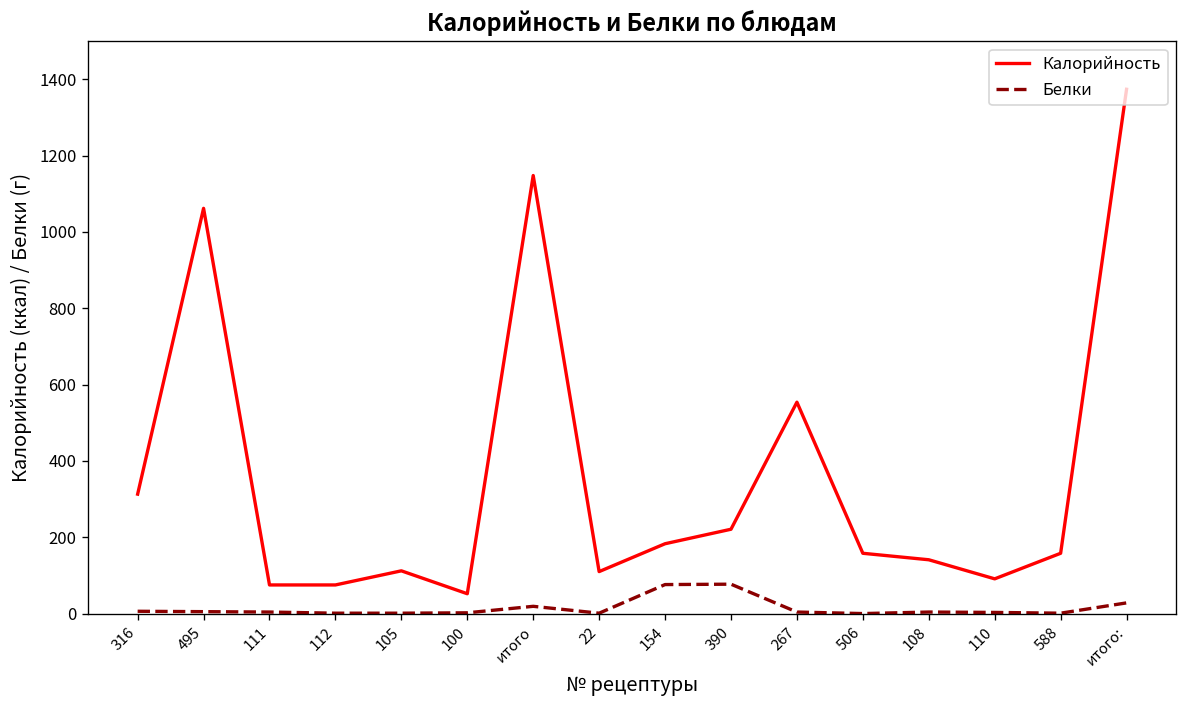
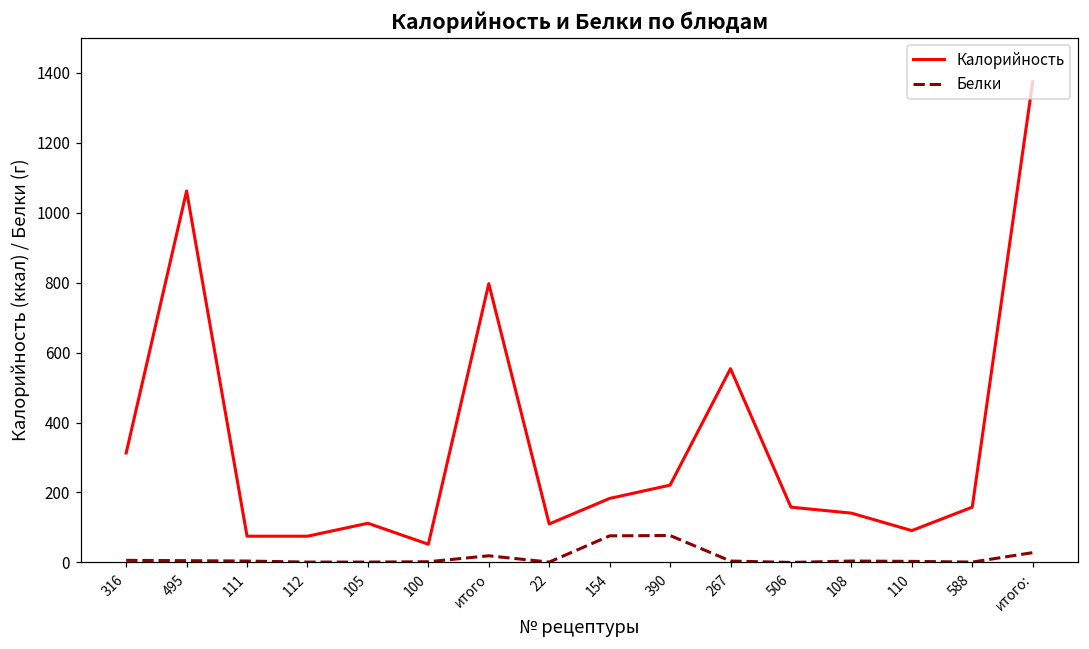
Калорийность, итого: 1150 -> 800
